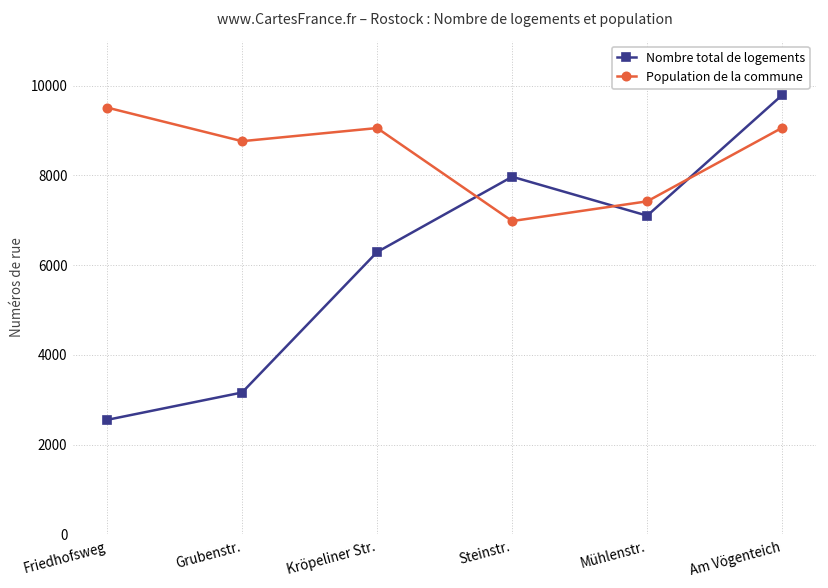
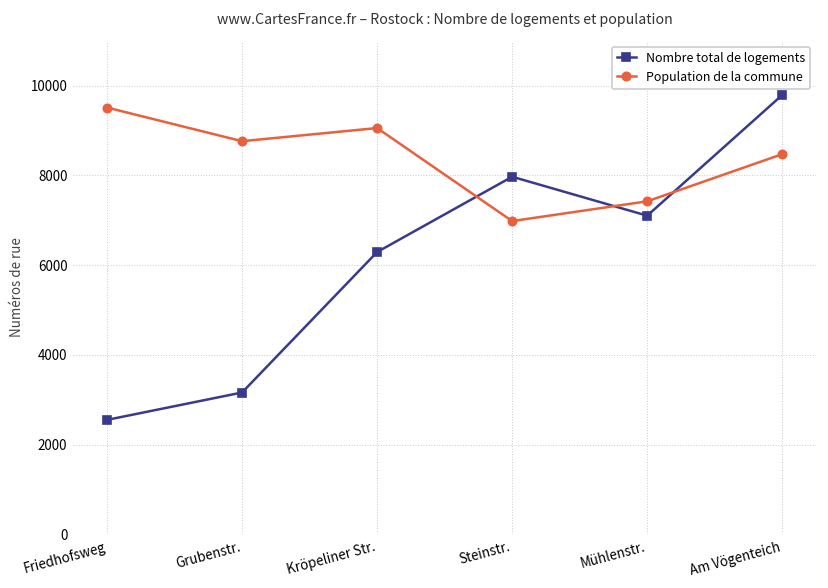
Population de la commune, Am Vögenteich: 9100 -> 8500
